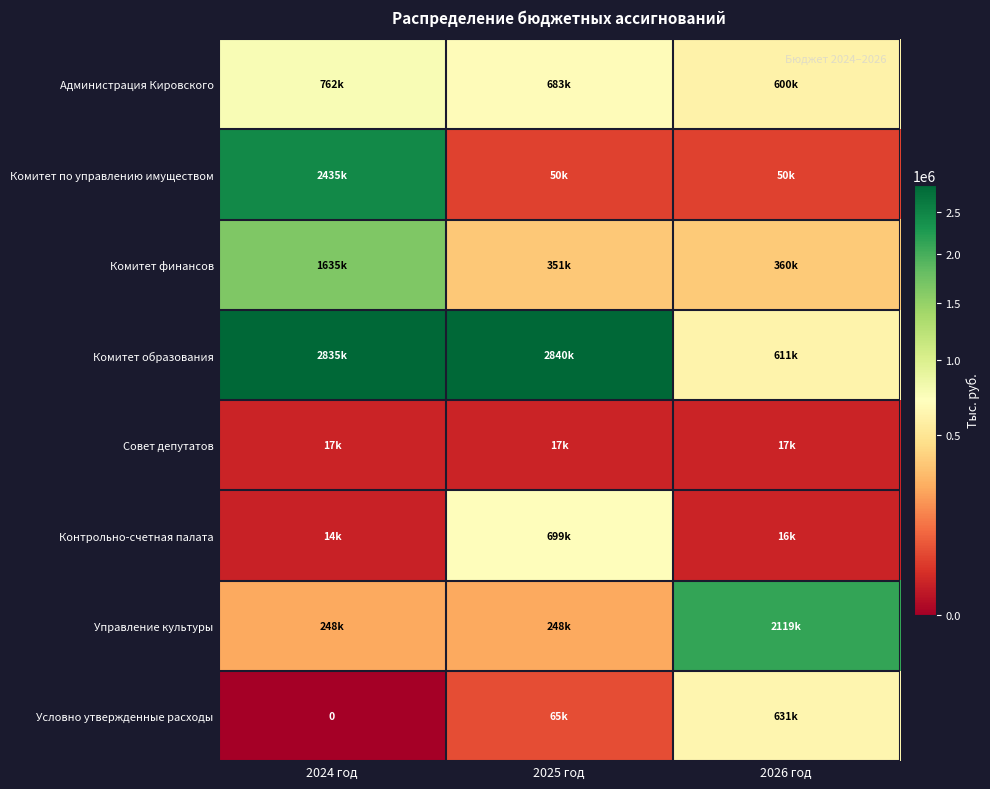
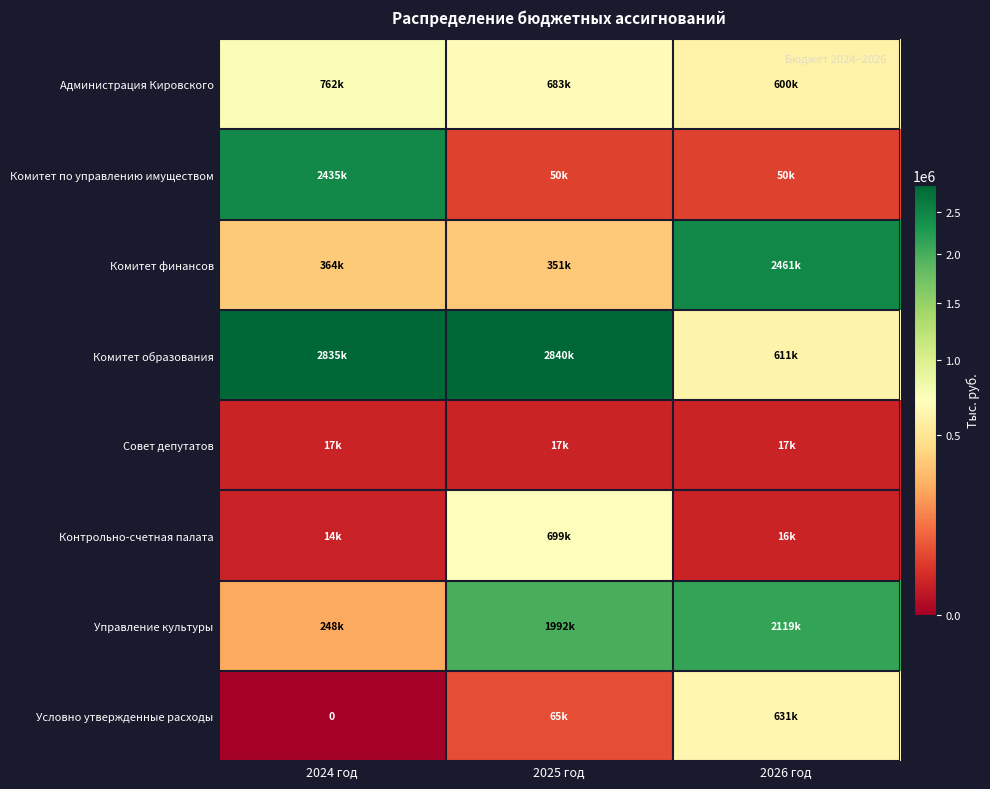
Комитет финансов, 2024 год: 1635k -> 364k
Комитет финансов, 2026 год: 360k -> 2461k
Управление культуры, 2025 год: 248k -> 1992k
